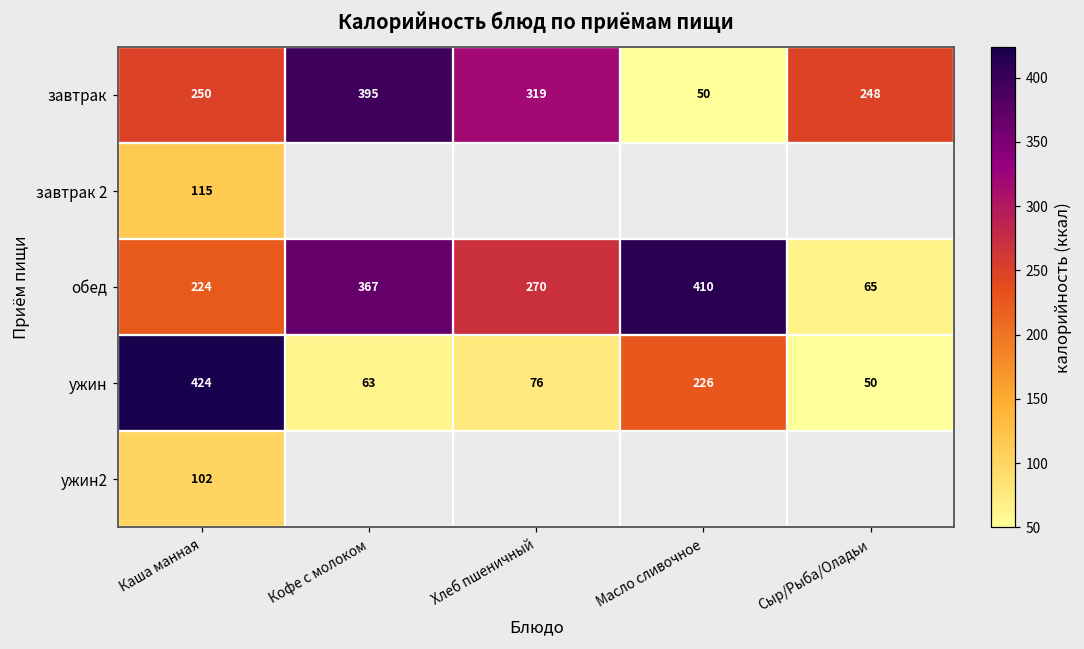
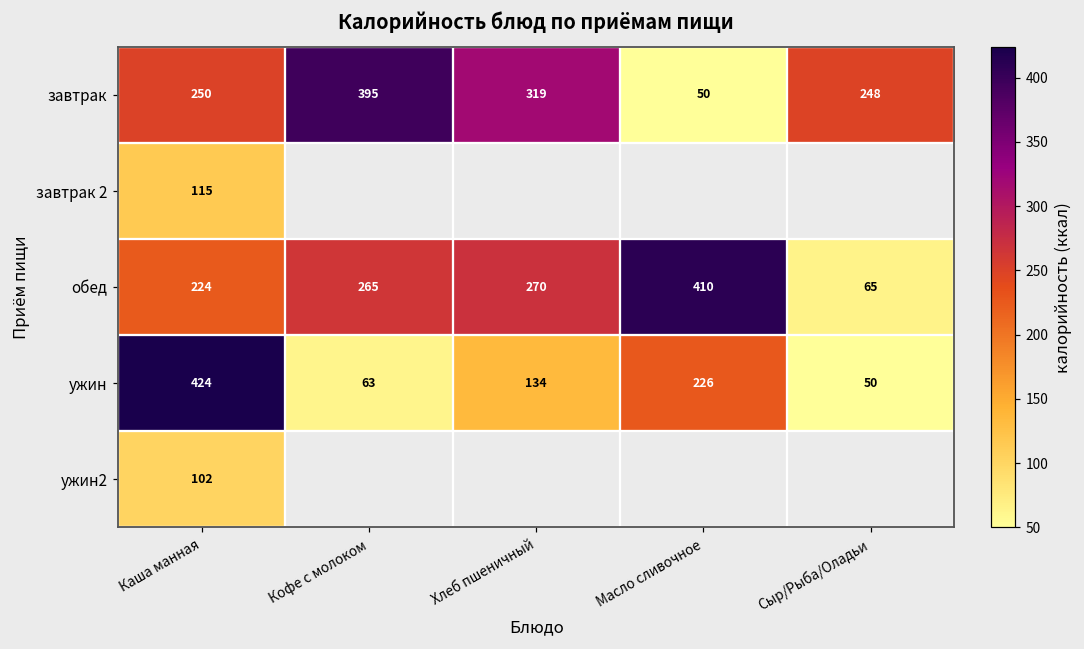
обед, Кофе с молоком: 367 -> 265
ужин, Хлеб пшеничный: 76 -> 134
